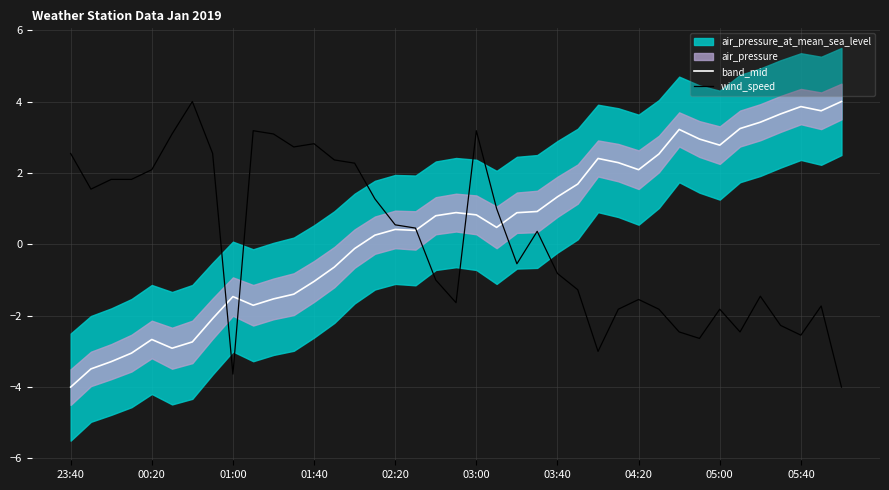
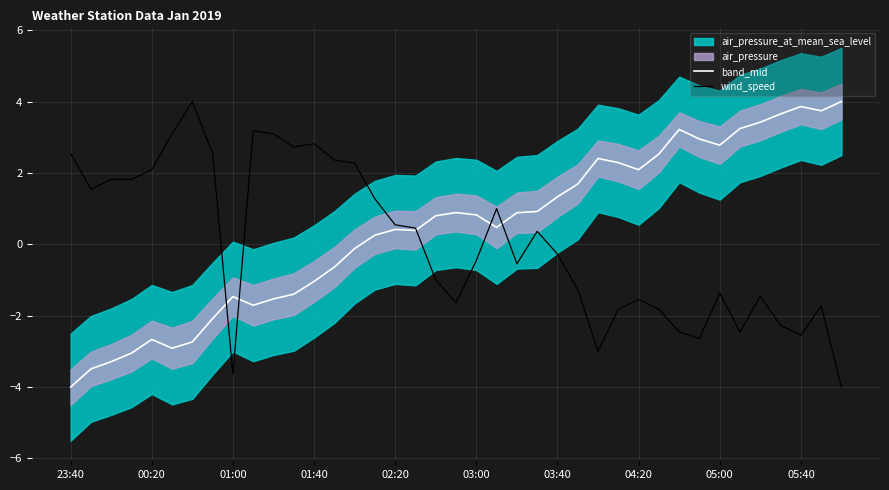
wind_speed, 03:00: 3.2 -> -0.5
wind_speed, 03:40: -0.8 -> -0.3
wind_speed, 05:00: -1.8 -> -1.4
